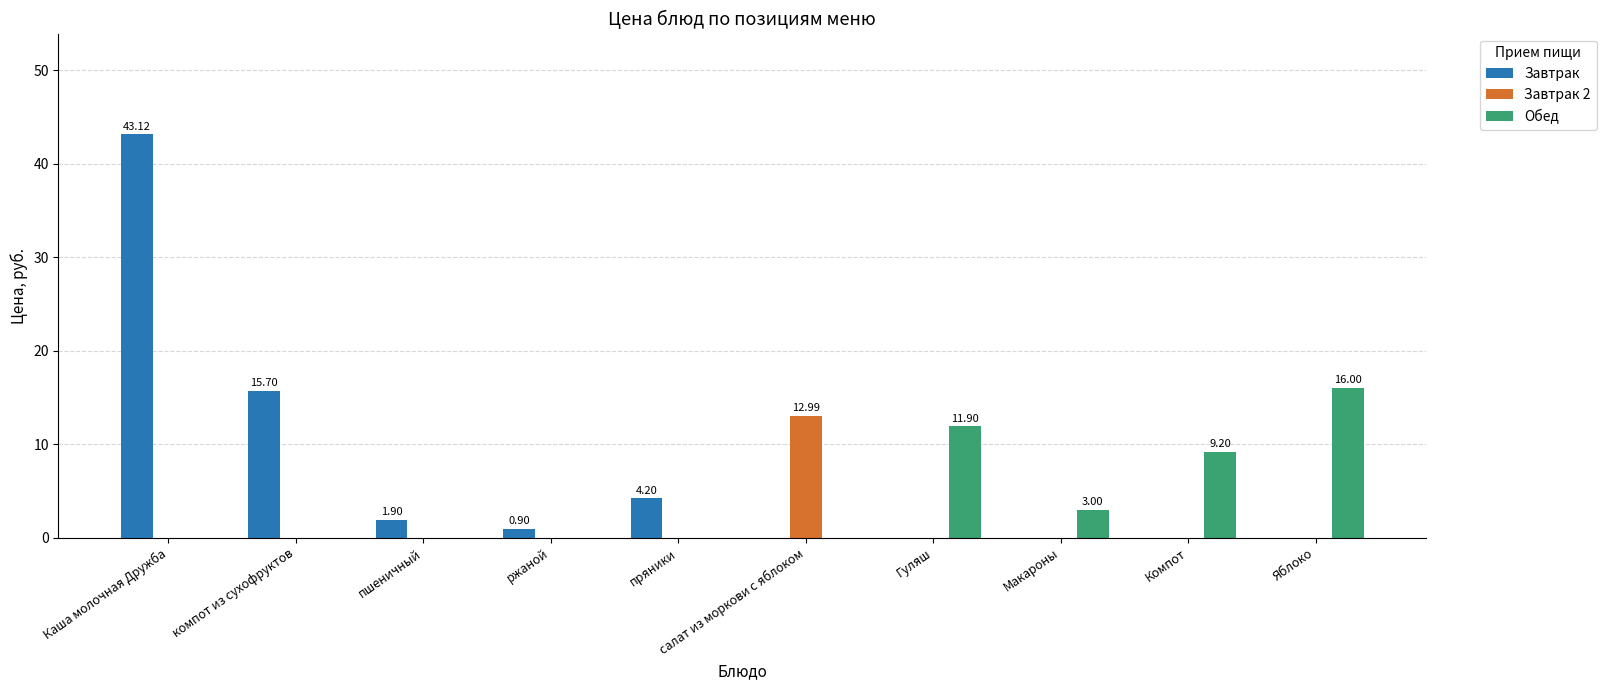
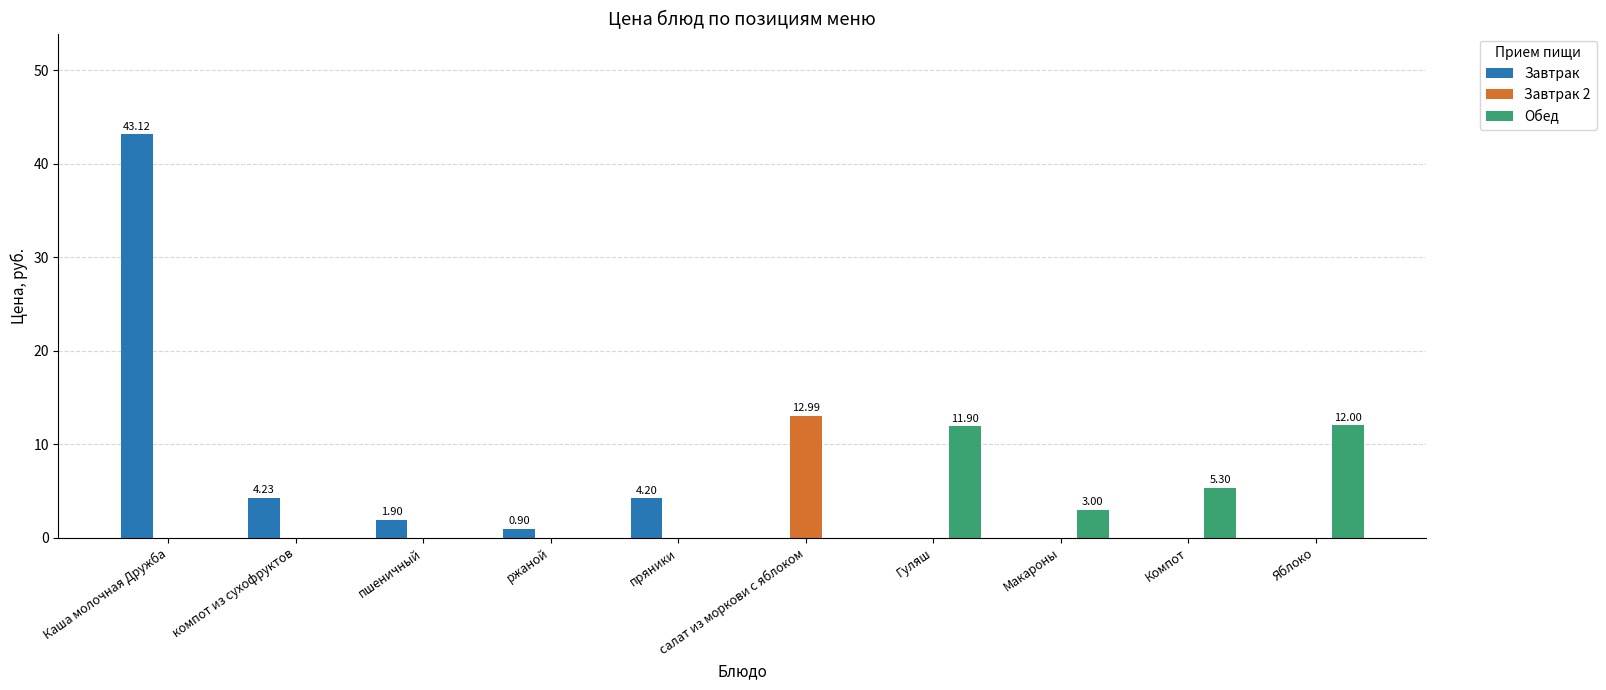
Завтрак, компот из сухофруктов: 15.70 -> 4.23
Обед, Компот: 9.20 -> 5.30
Обед, Яблоко: 16.00 -> 12.00
